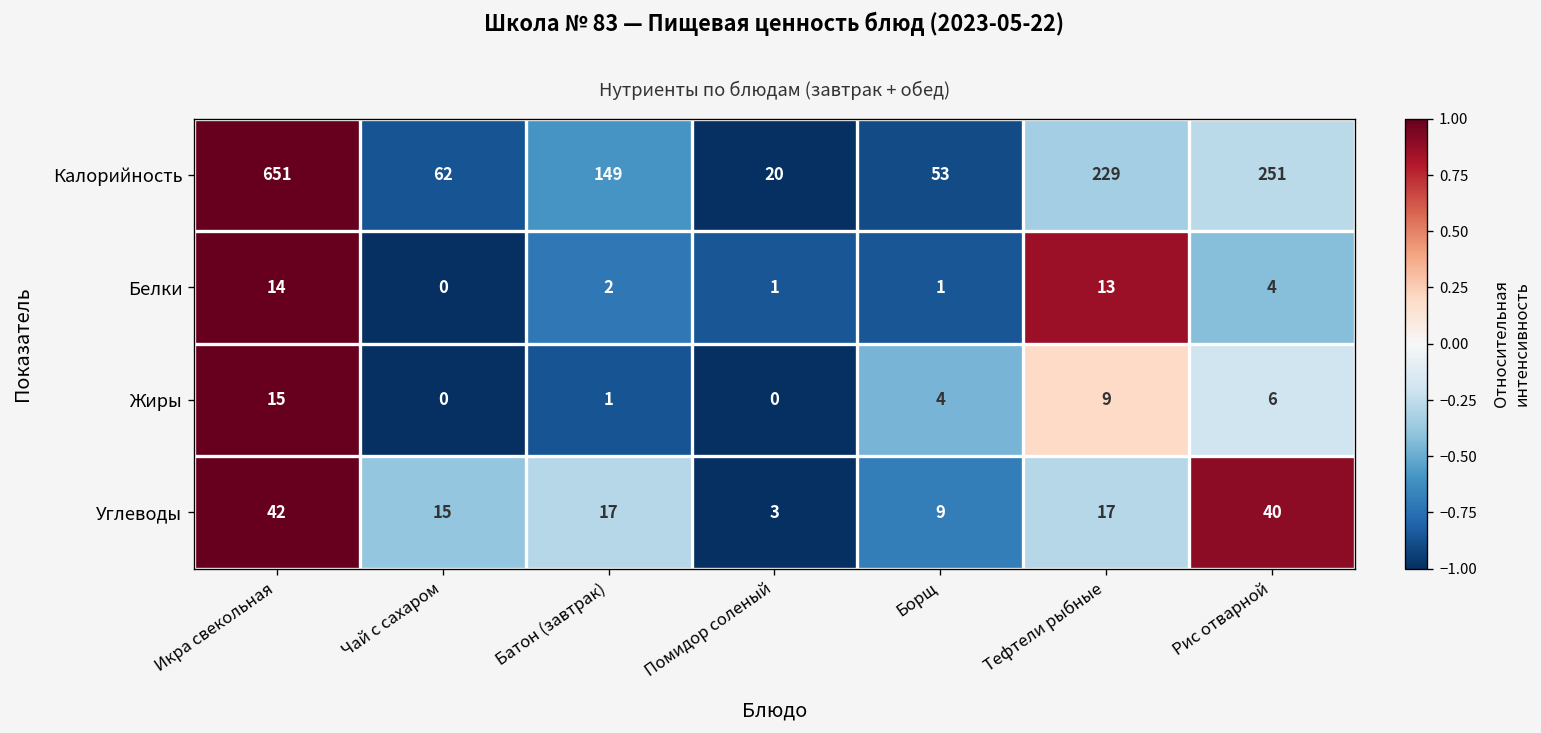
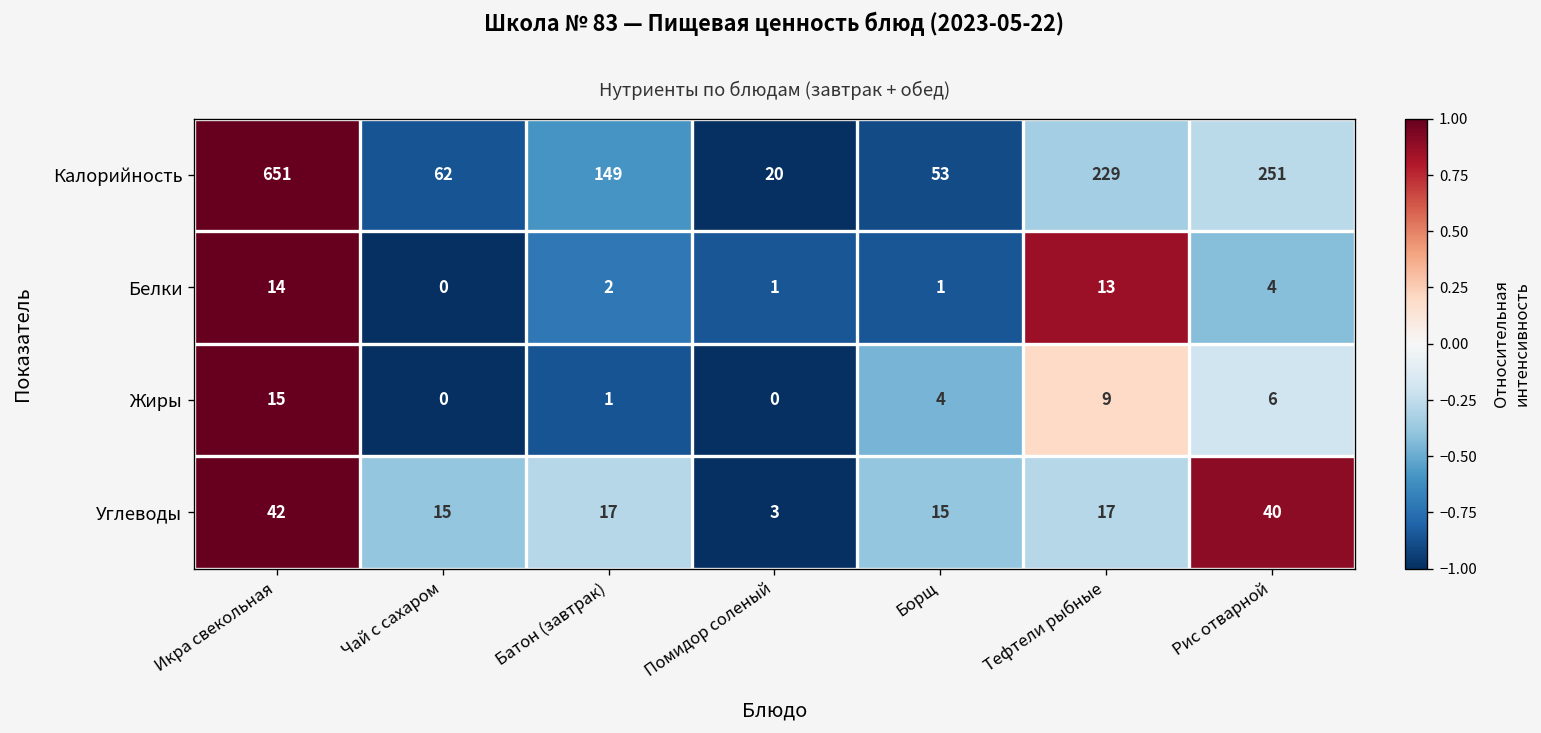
Углеводы, Борщ: 9 -> 15
